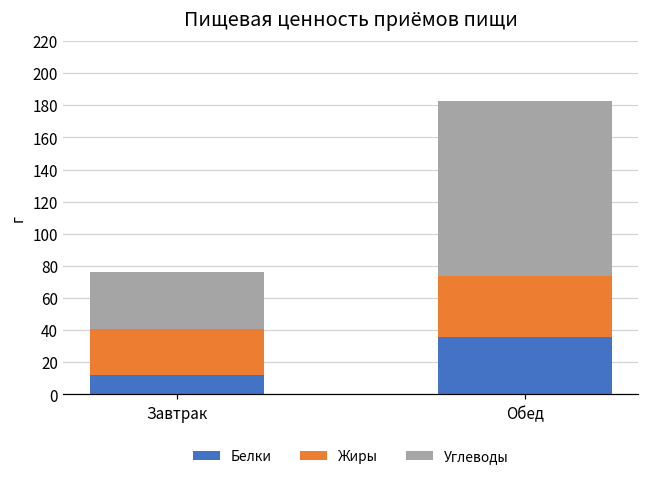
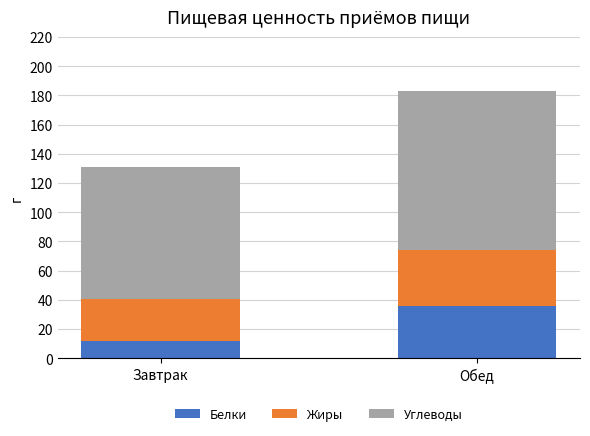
Углеводы, Завтрак: 35 -> 90
